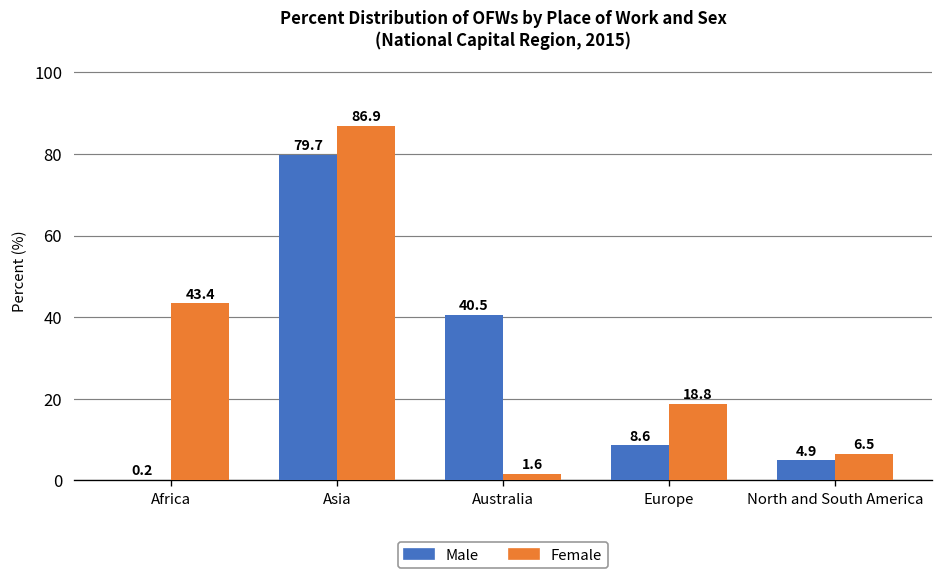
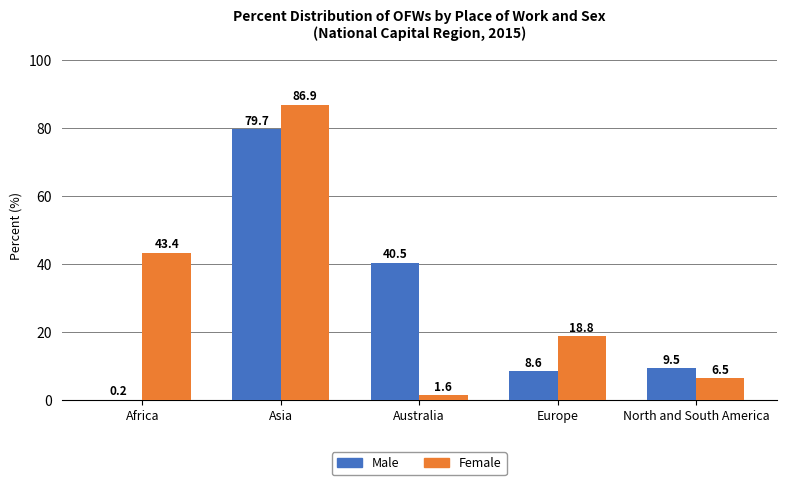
Male, North and South America: 4.9 -> 9.5
